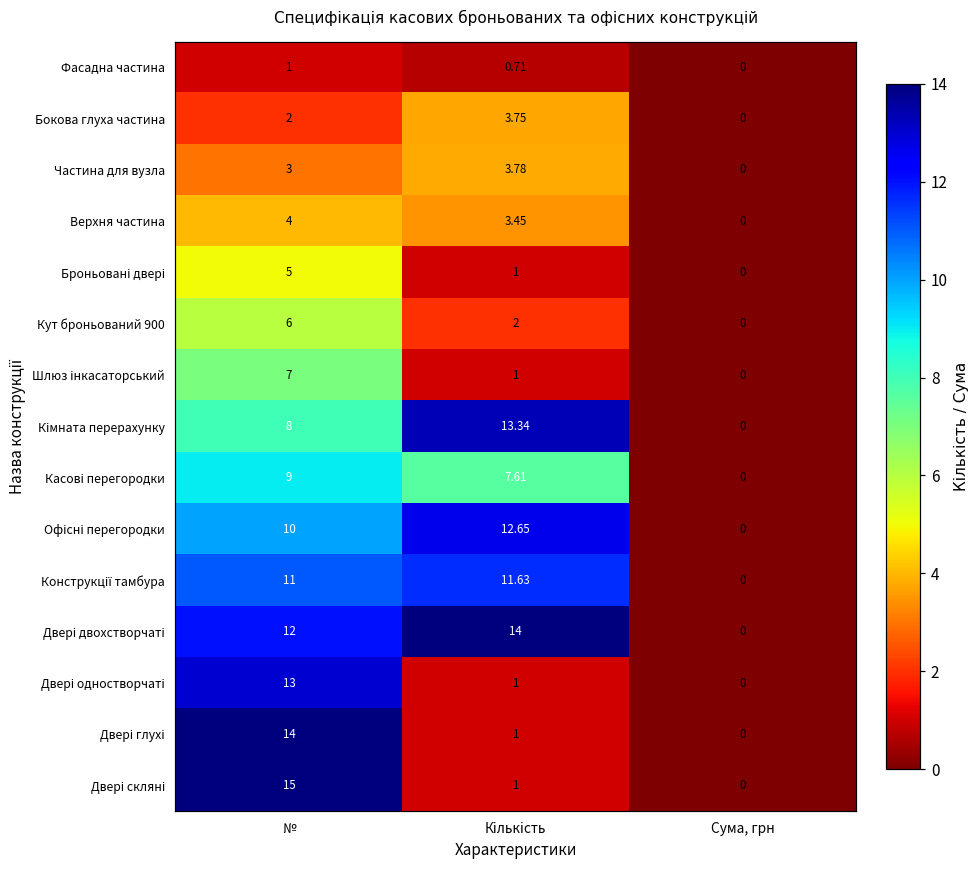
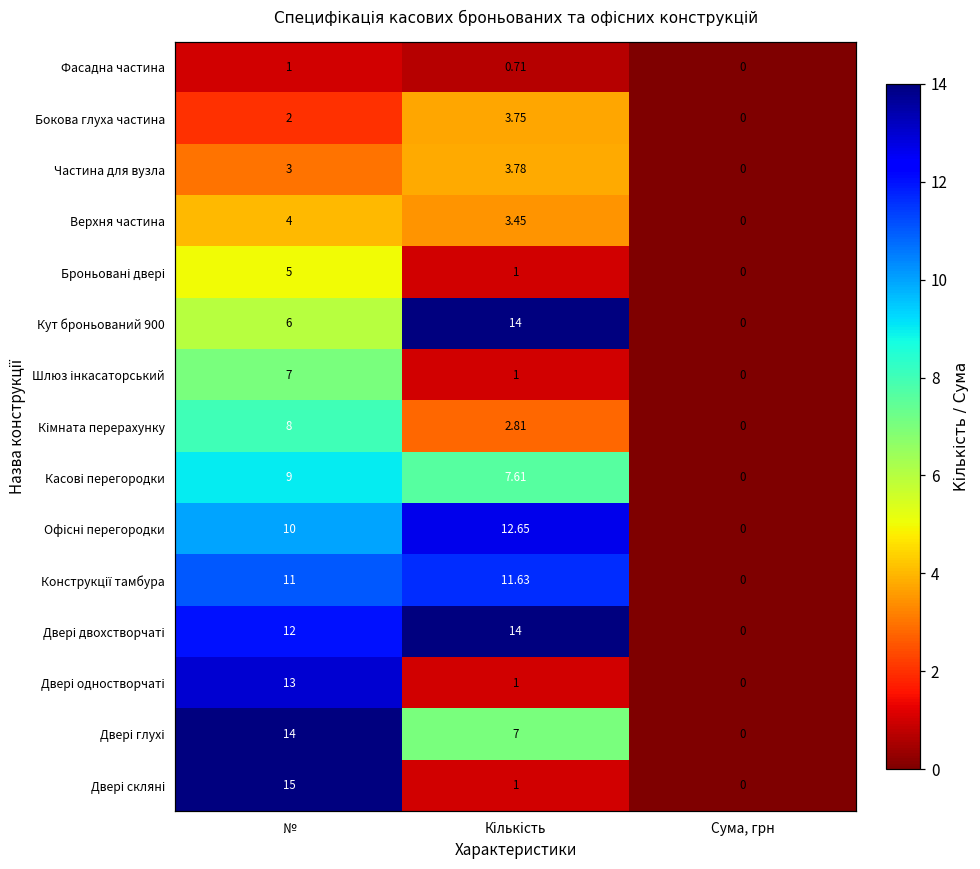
Кут броньований 900, Кількість: 2 -> 14
Кімната перерахунку, Кількість: 13.34 -> 2.81
Двері глухі, Кількість: 1 -> 7
